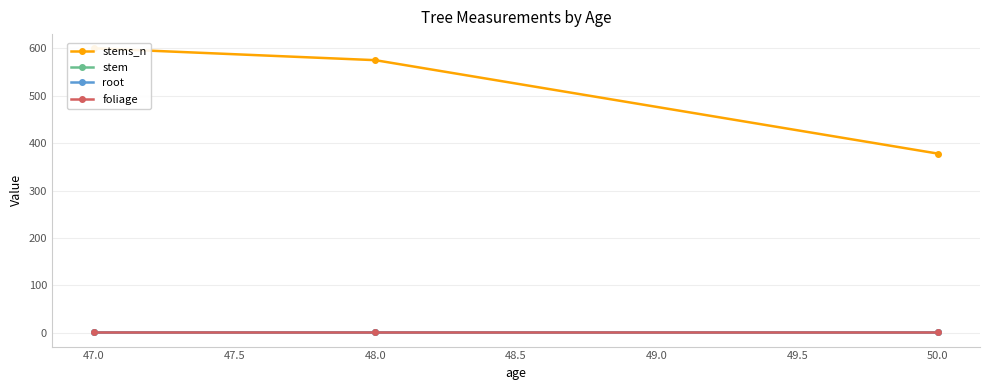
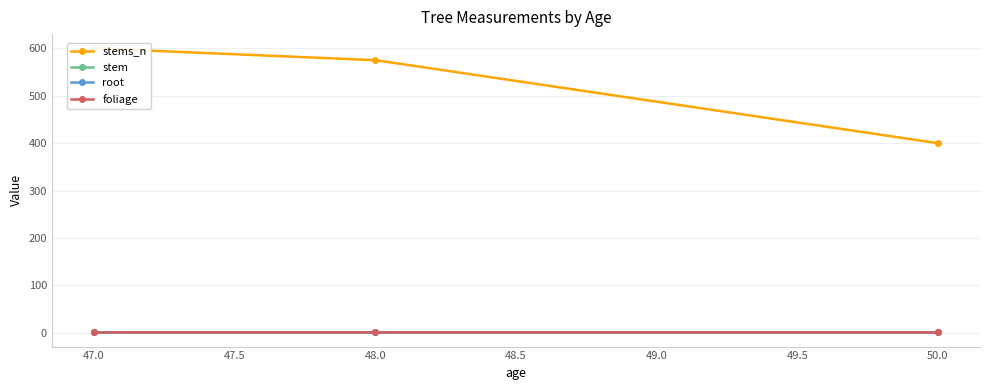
stems_n, 50.0: 380 -> 400
